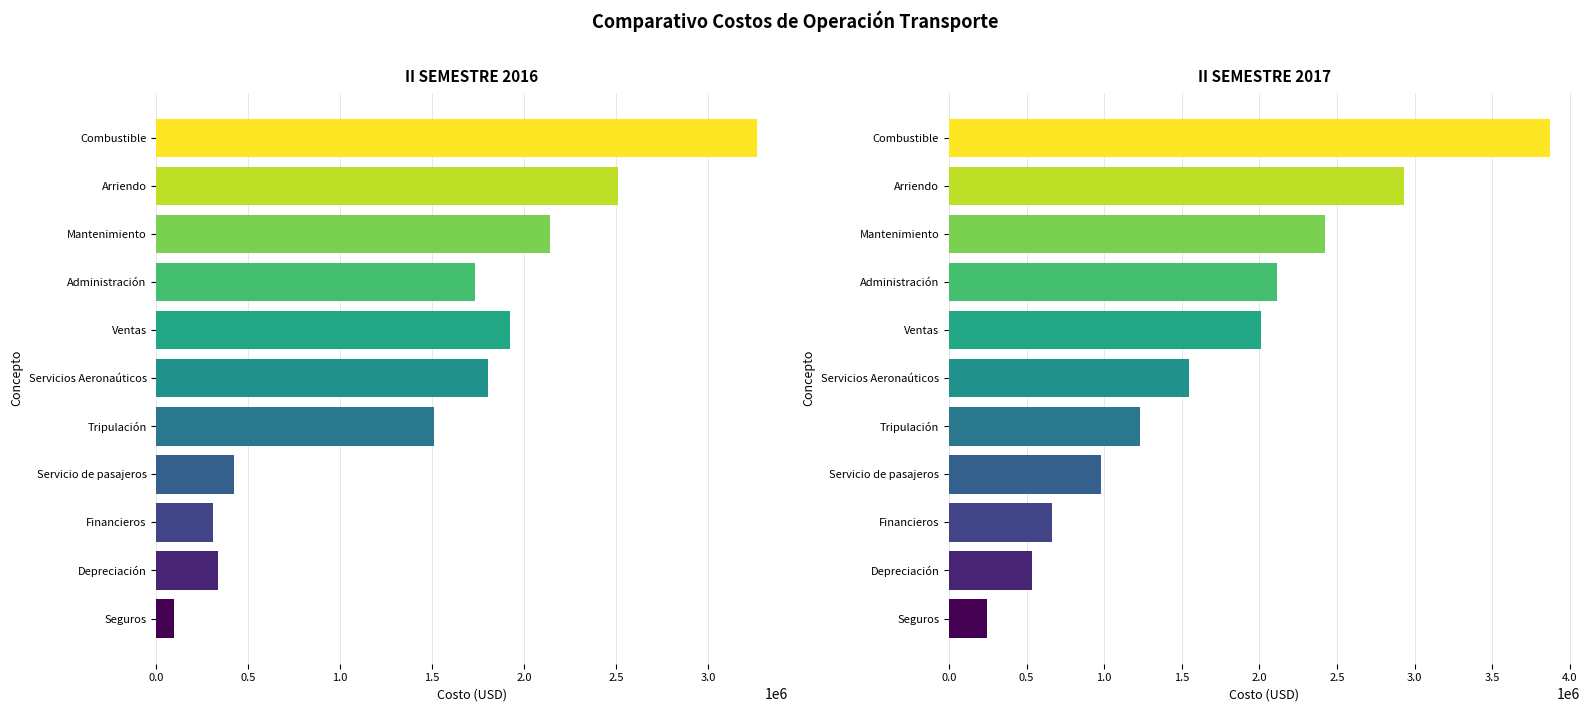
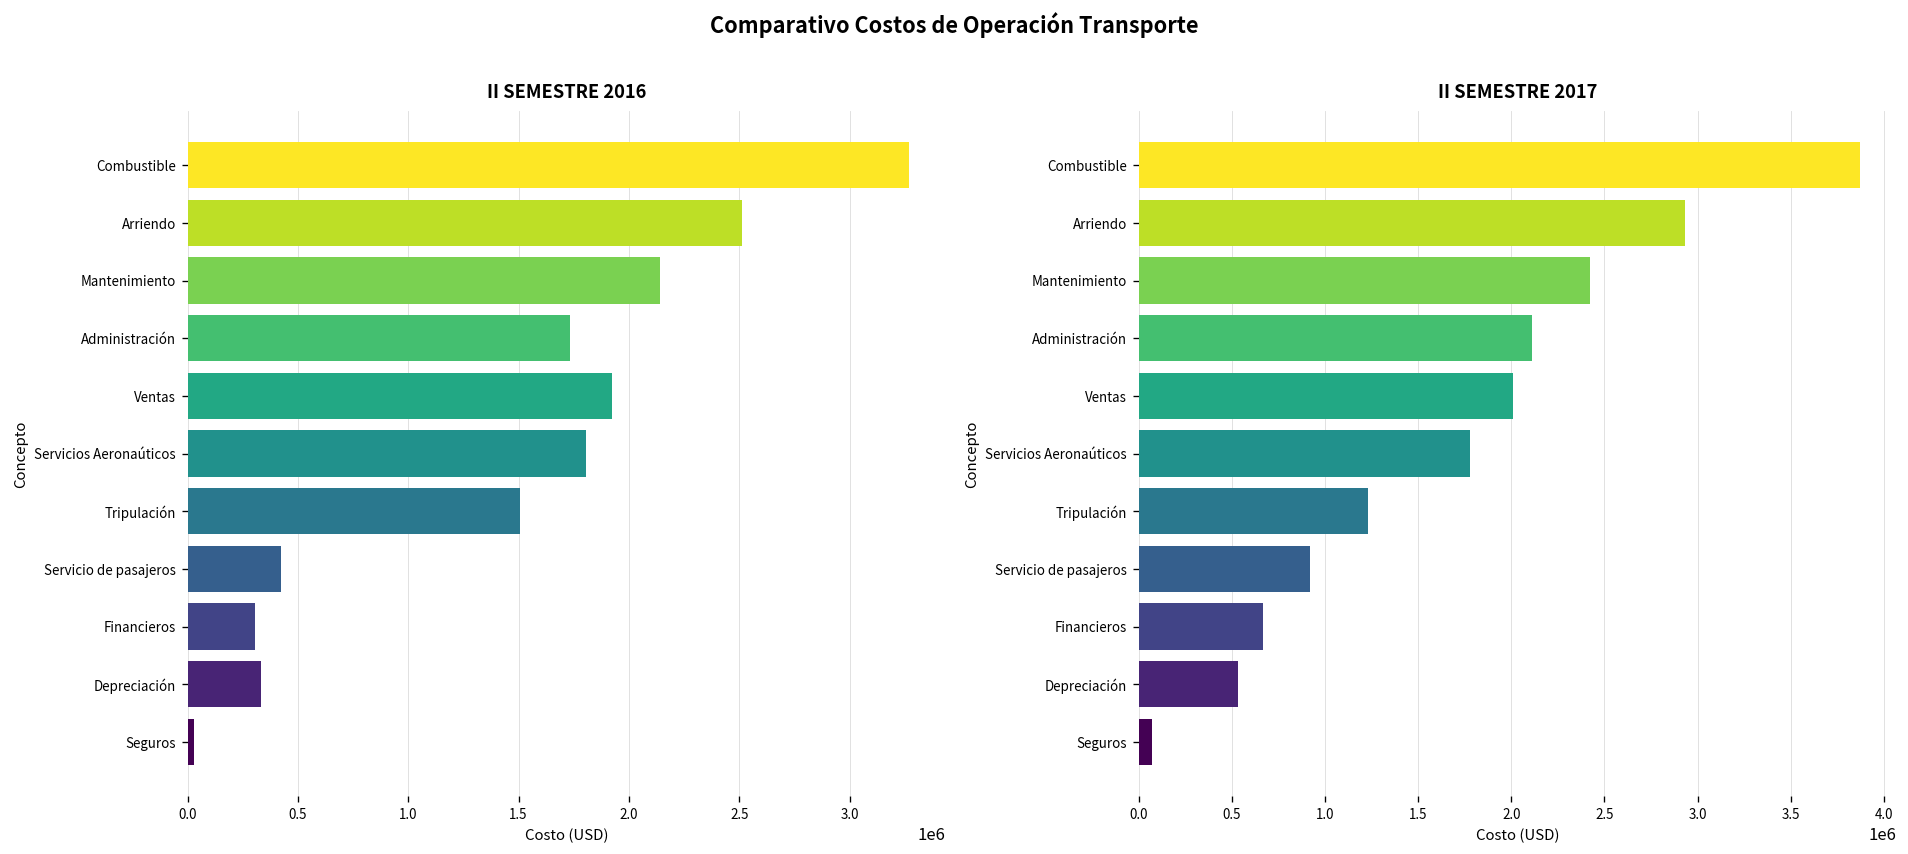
II SEMESTRE 2016, Seguros: 100000 -> 30000
II SEMESTRE 2017, Servicios Aeronaúticos: 1540000 -> 1780000
II SEMESTRE 2017, Servicio de pasajeros: 980000 -> 920000
II SEMESTRE 2017, Seguros: 250000 -> 70000
